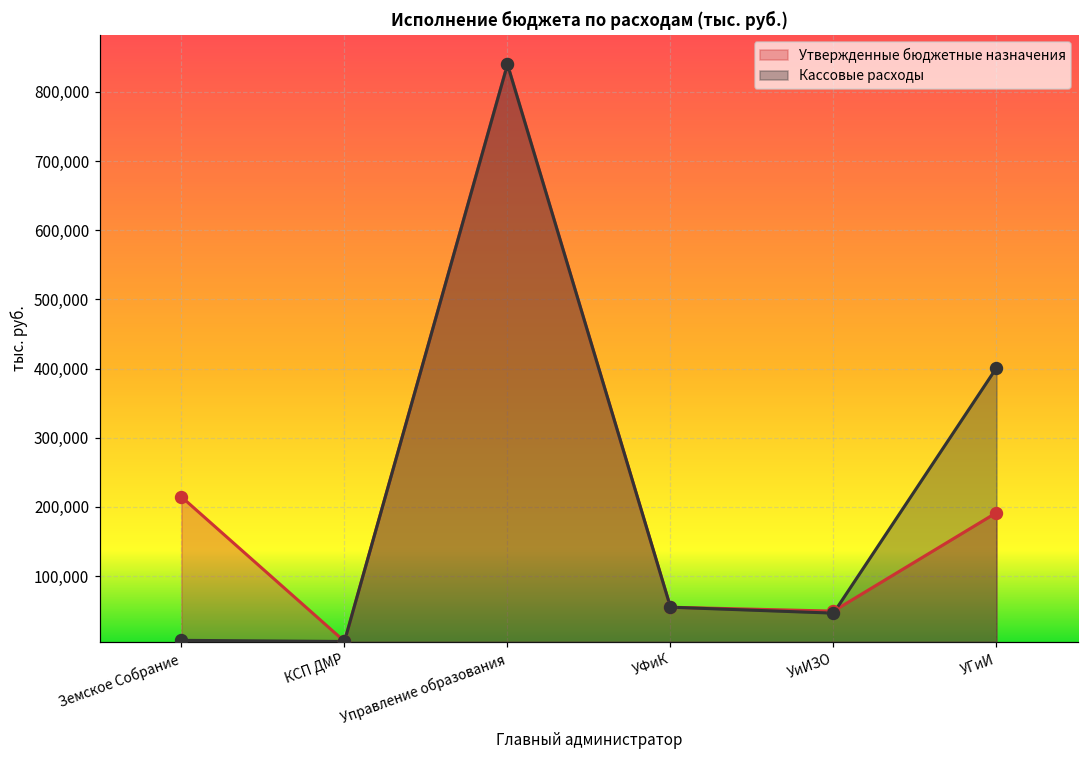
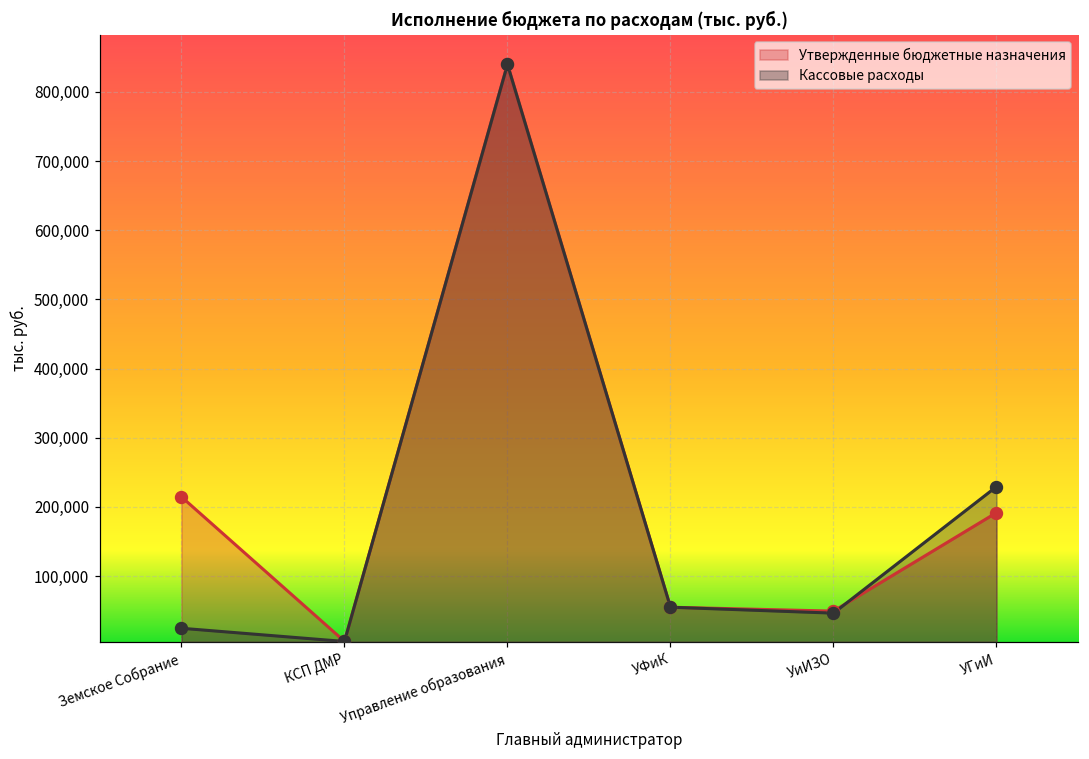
Кассовые расходы, Земское Собрание: 10,000 -> 20,000
Кассовые расходы, УГиИ: 400,000 -> 230,000
